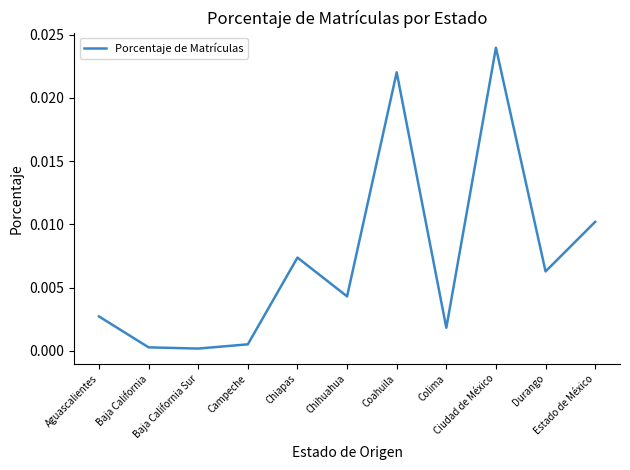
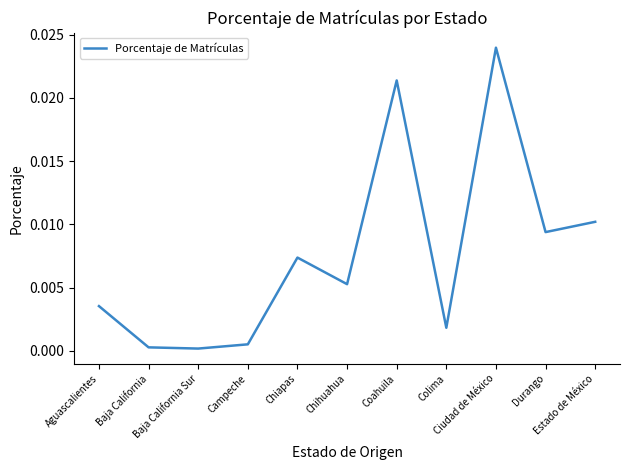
Aguascalientes: 0.0027 -> 0.0035
Chihuahua: 0.0043 -> 0.0053
Coahuila: 0.0220 -> 0.0214
Durango: 0.0063 -> 0.0094
